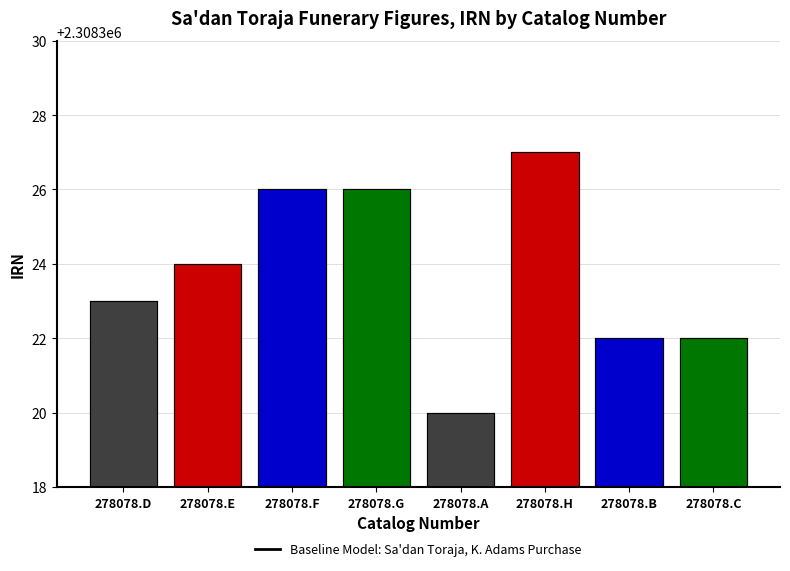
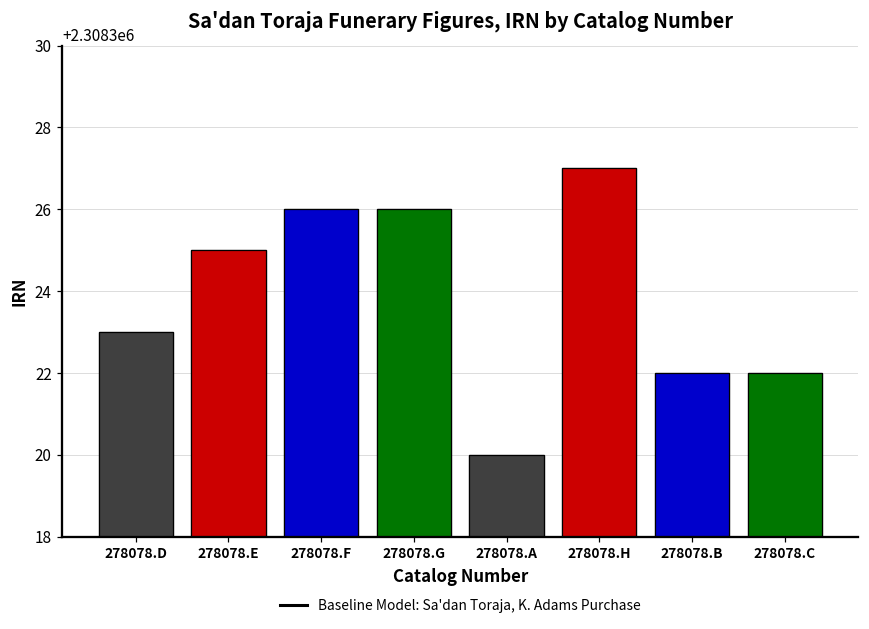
278078.E: 2308324 -> 2308325
